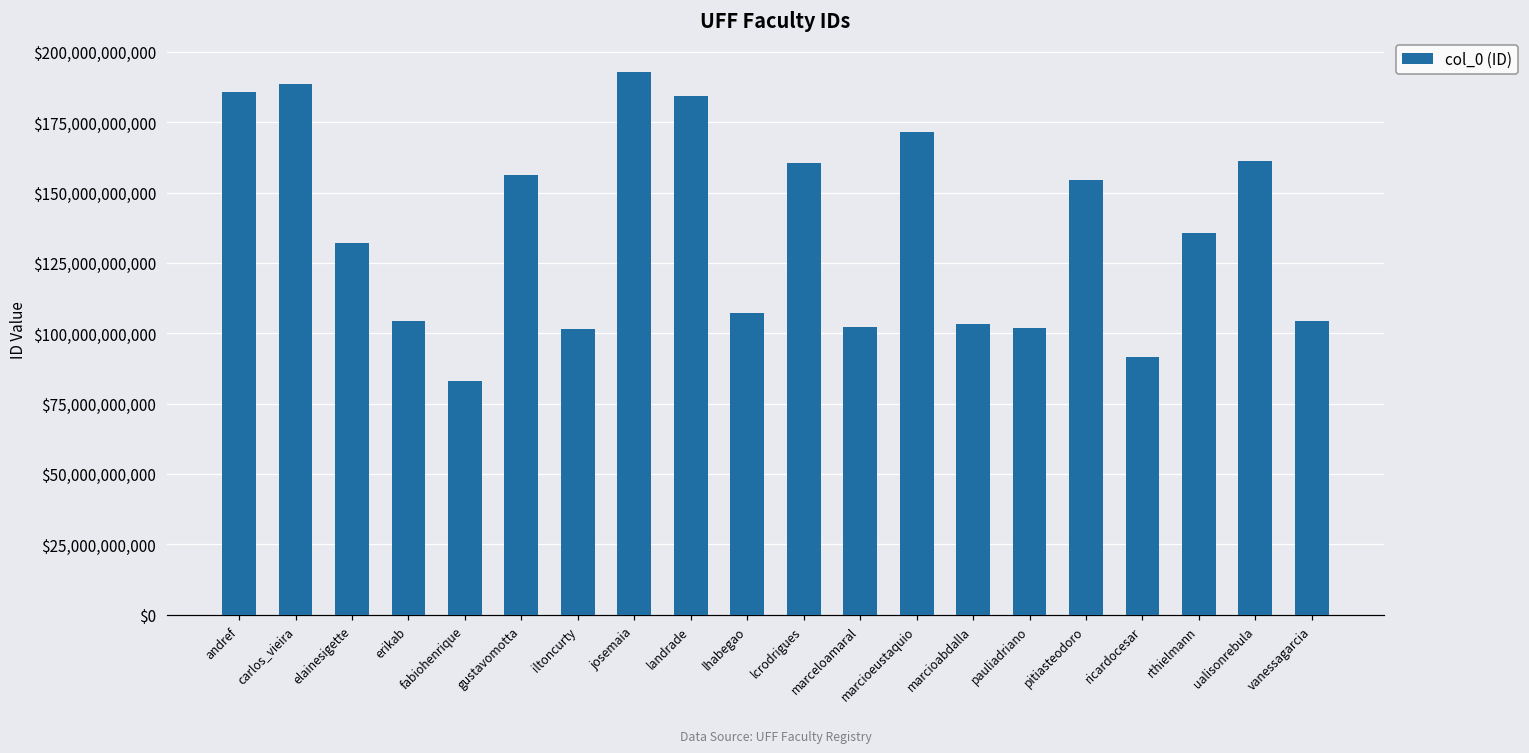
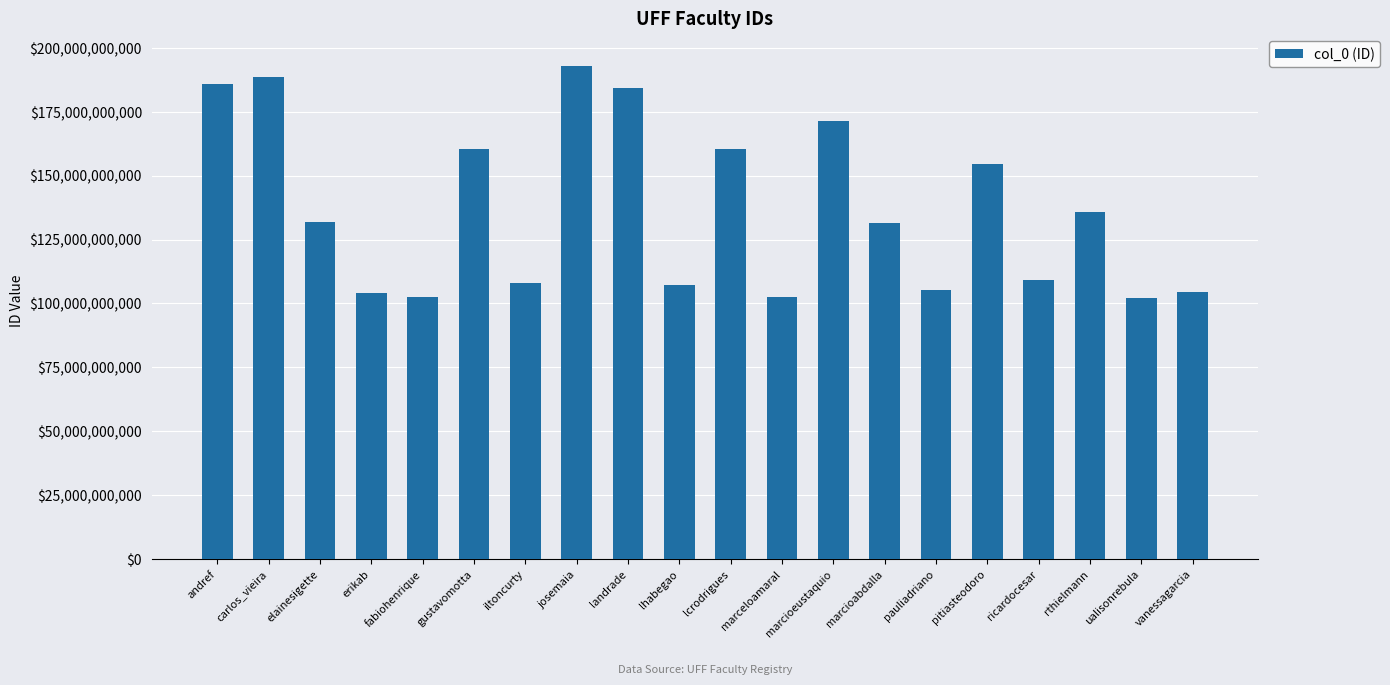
fabiohenrique: $83,000,000,000 -> $102,000,000,000
gustavomotta: $156,000,000,000 -> $161,000,000,000
iltoncurty: $102,000,000,000 -> $108,000,000,000
marcioabdalla: $103,000,000,000 -> $131,000,000,000
pauliadriano: $102,000,000,000 -> $105,000,000,000
ricardocesar: $92,000,000,000 -> $109,000,000,000
ualisonrebula: $161,000,000,000 -> $102,000,000,000
